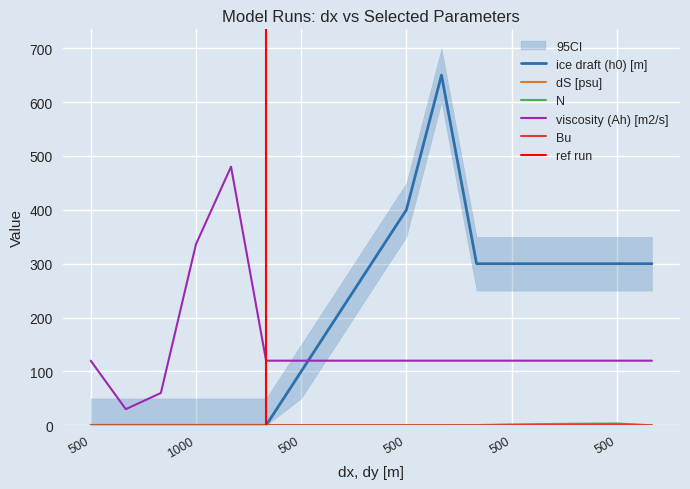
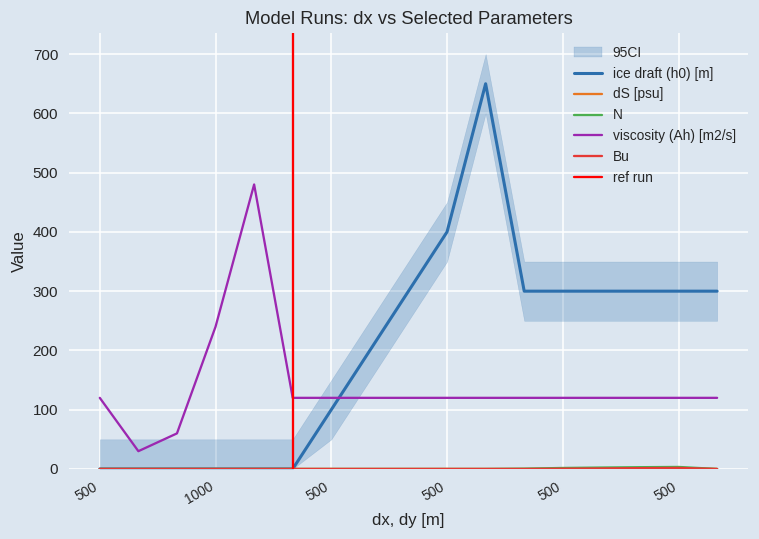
viscosity (Ah) [m2/s], 1000: 340 -> 240
